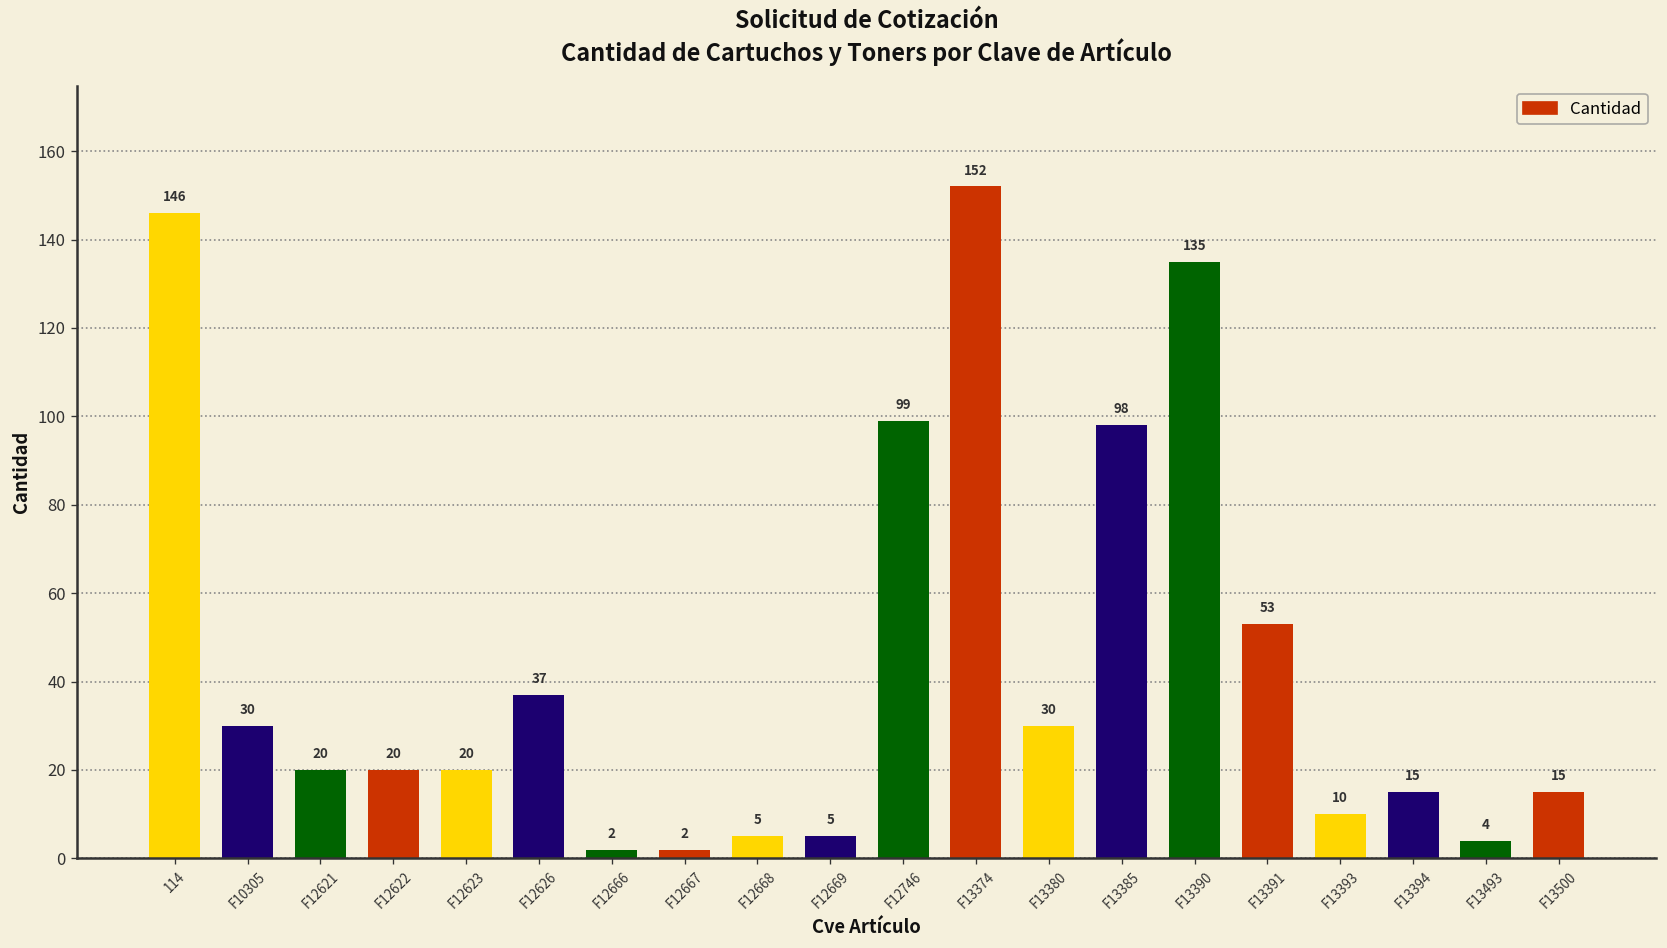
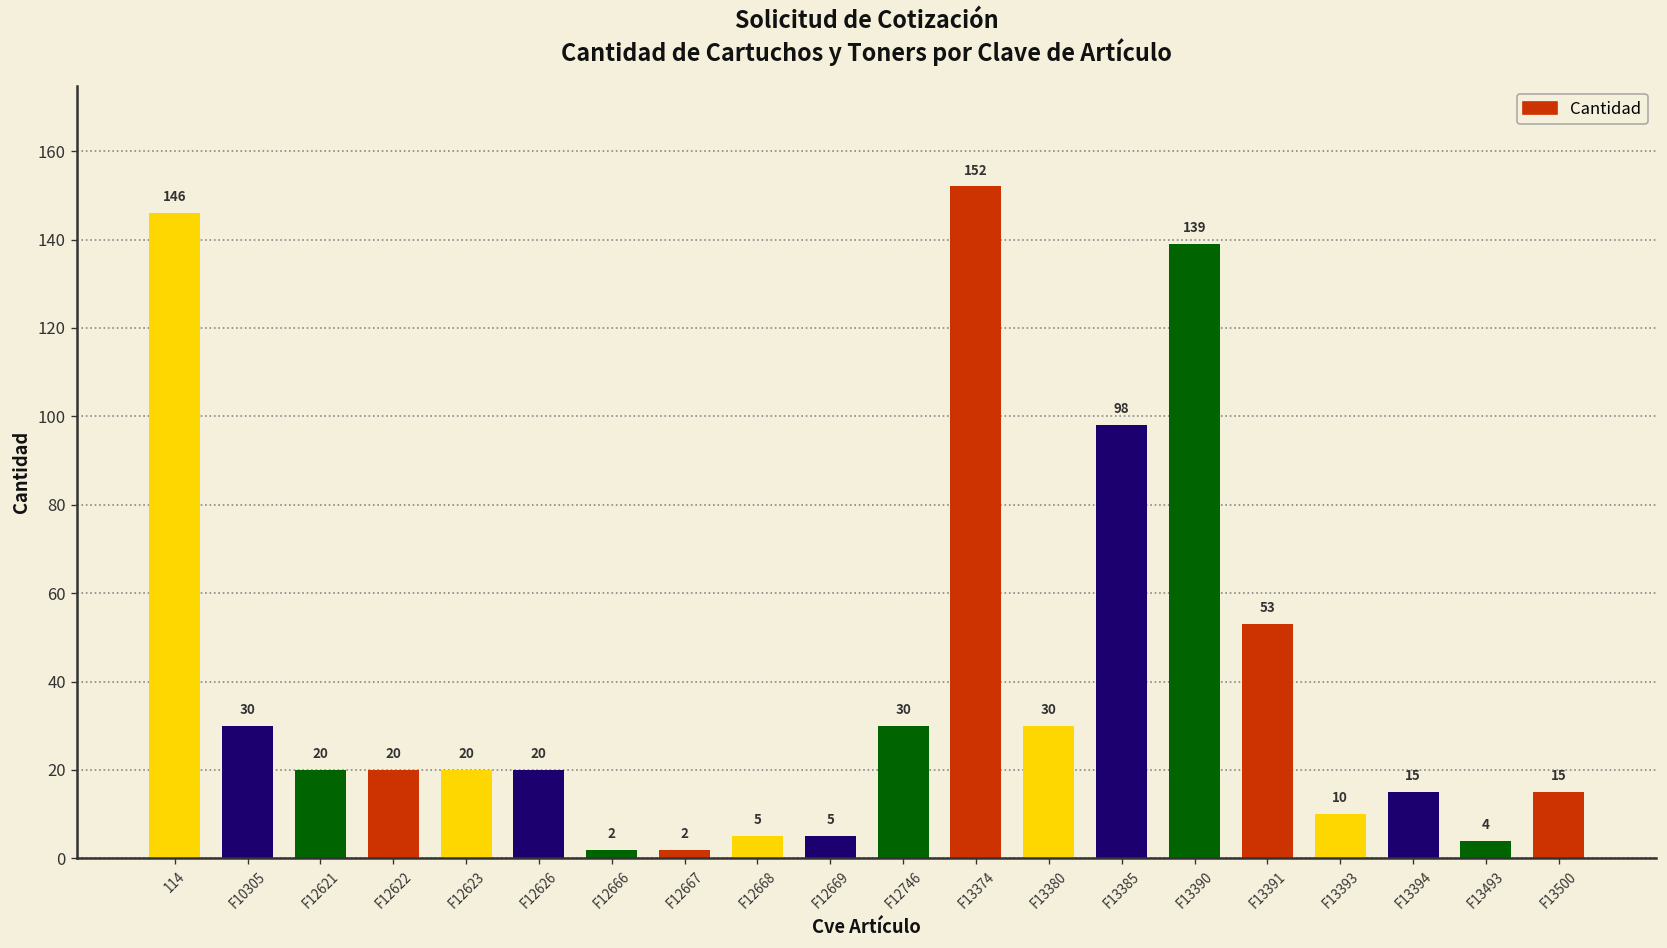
F12626: 37 -> 20
F12746: 99 -> 30
F13390: 135 -> 139
